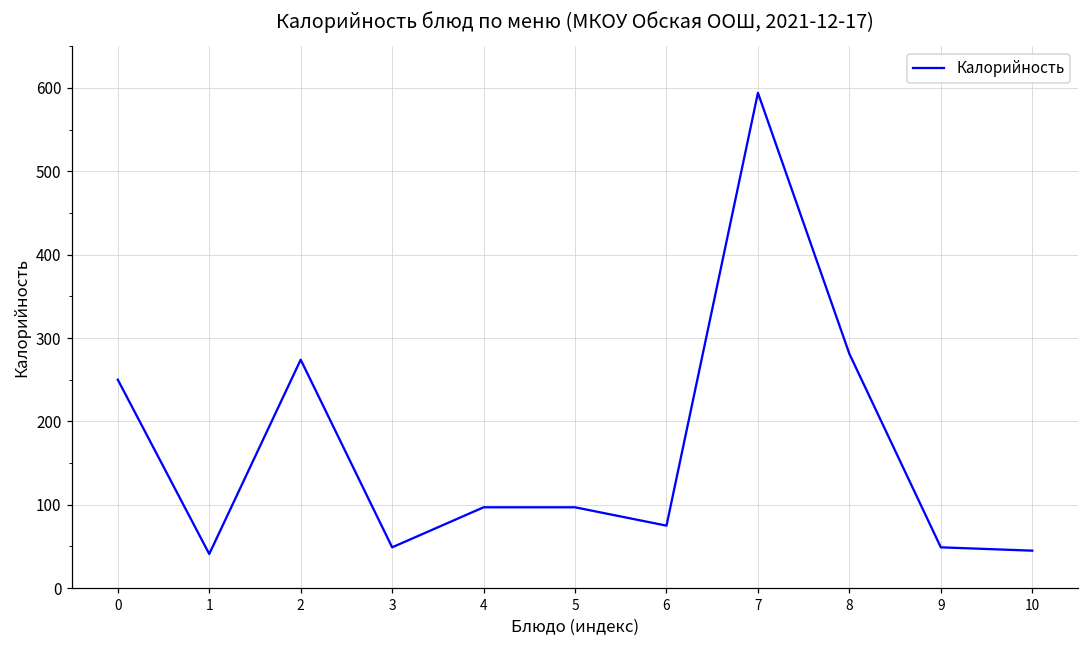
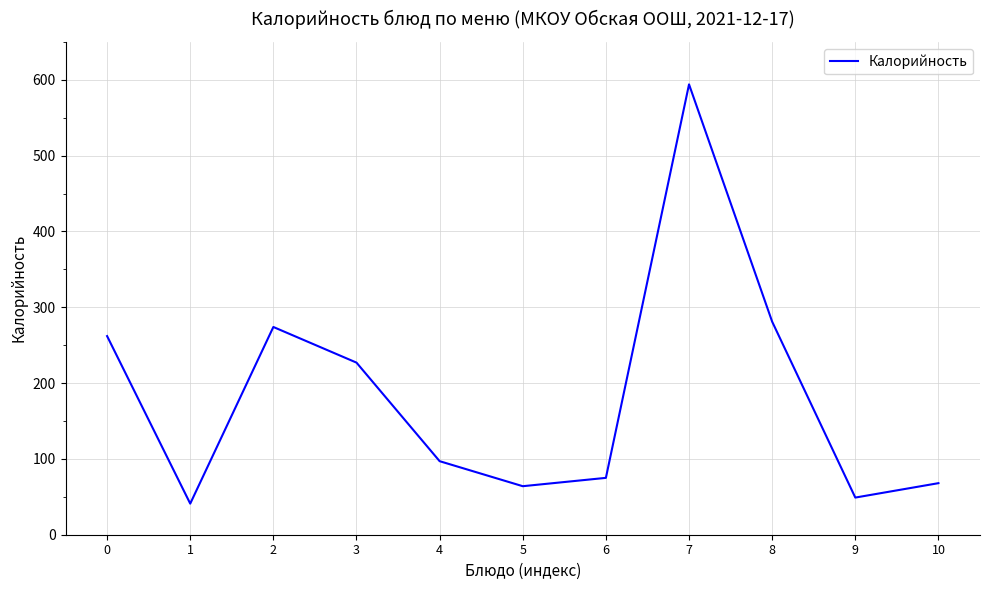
0: 250 -> 260
3: 50 -> 230
5: 100 -> 60
10: 50 -> 70
